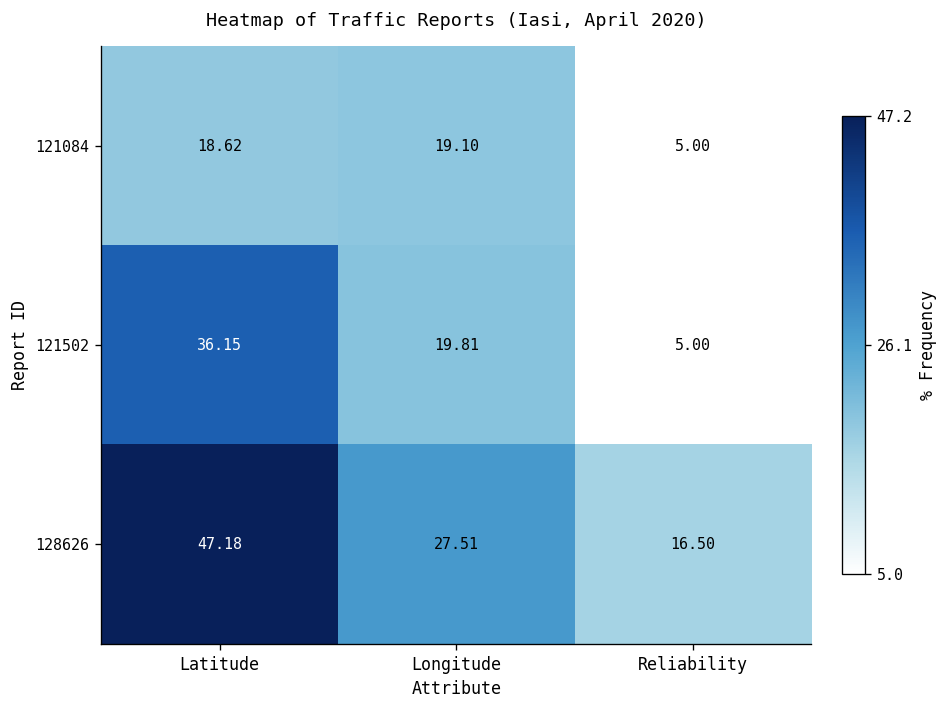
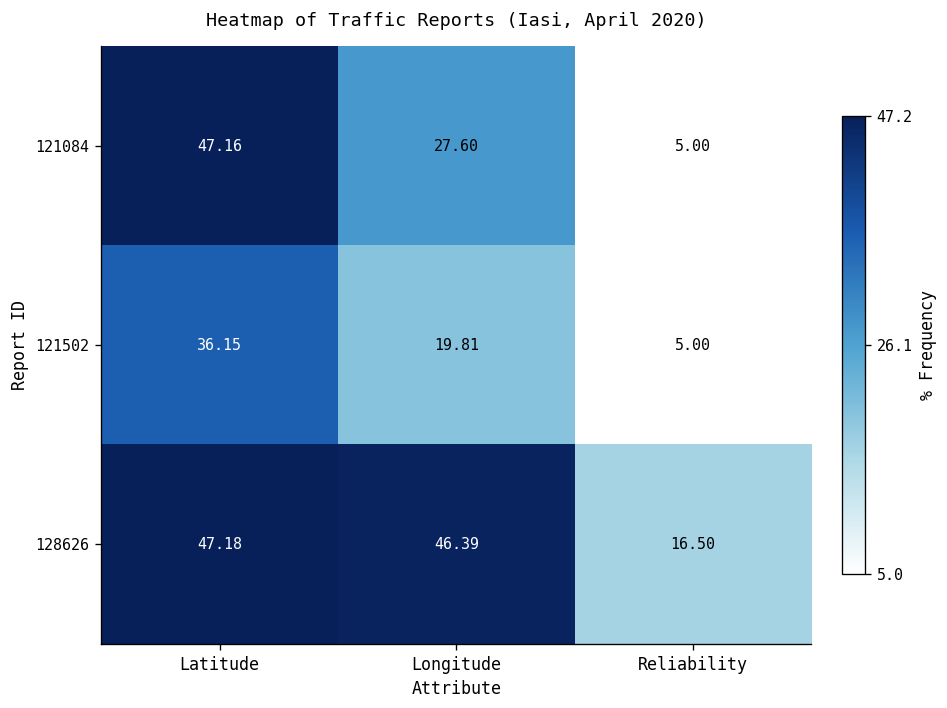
121084, Latitude: 18.62 -> 47.16
121084, Longitude: 19.10 -> 27.60
128626, Longitude: 27.51 -> 46.39
